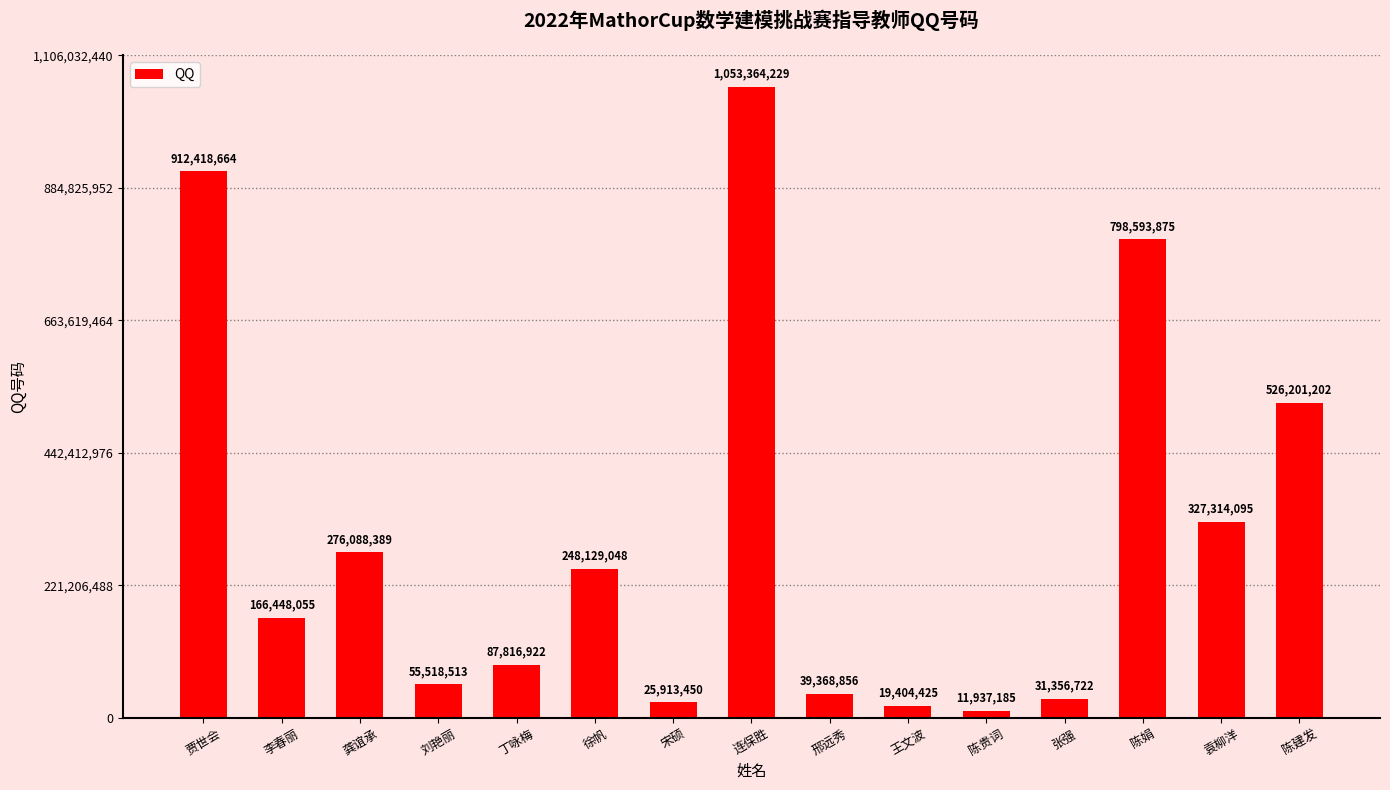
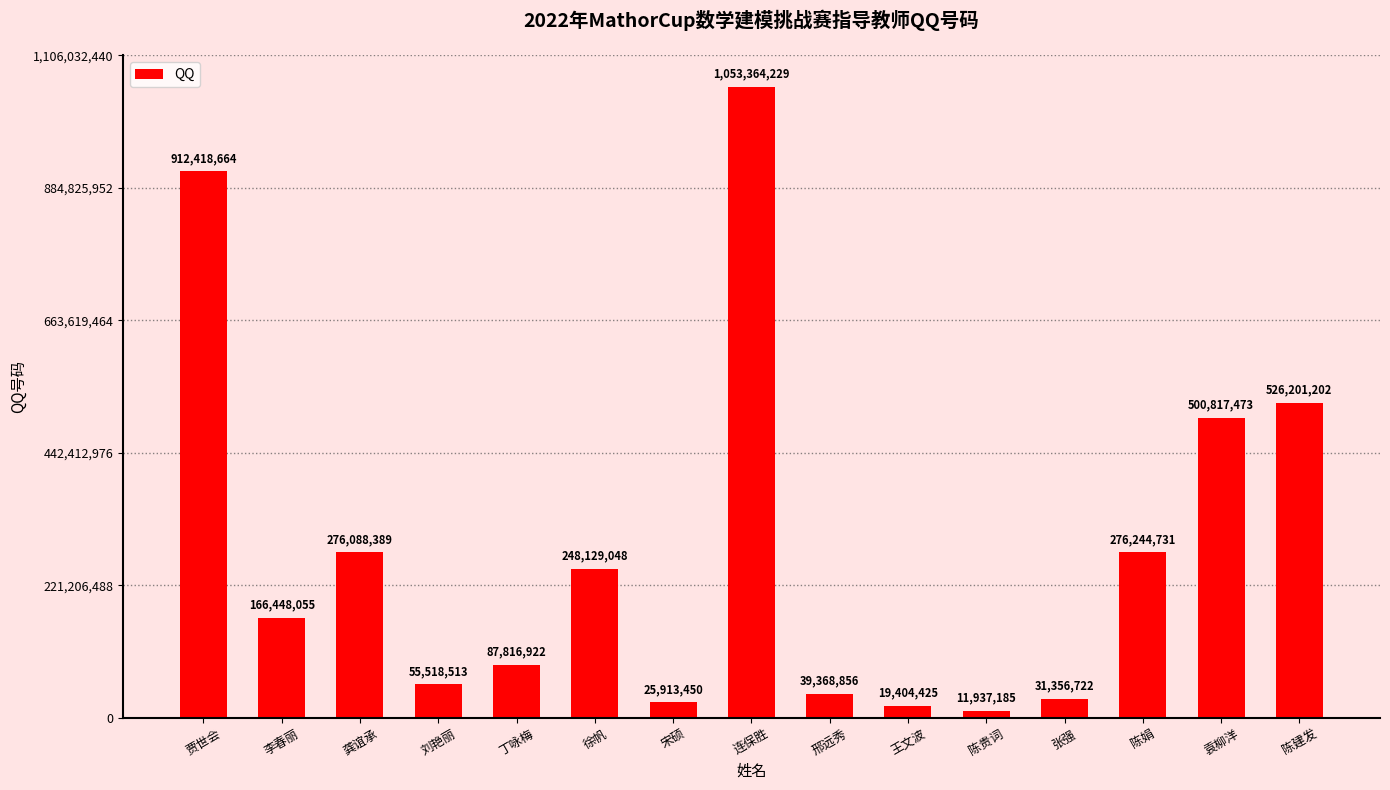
陈娟: 798,593,875 -> 276,244,731
袁柳洋: 327,314,095 -> 500,817,473
